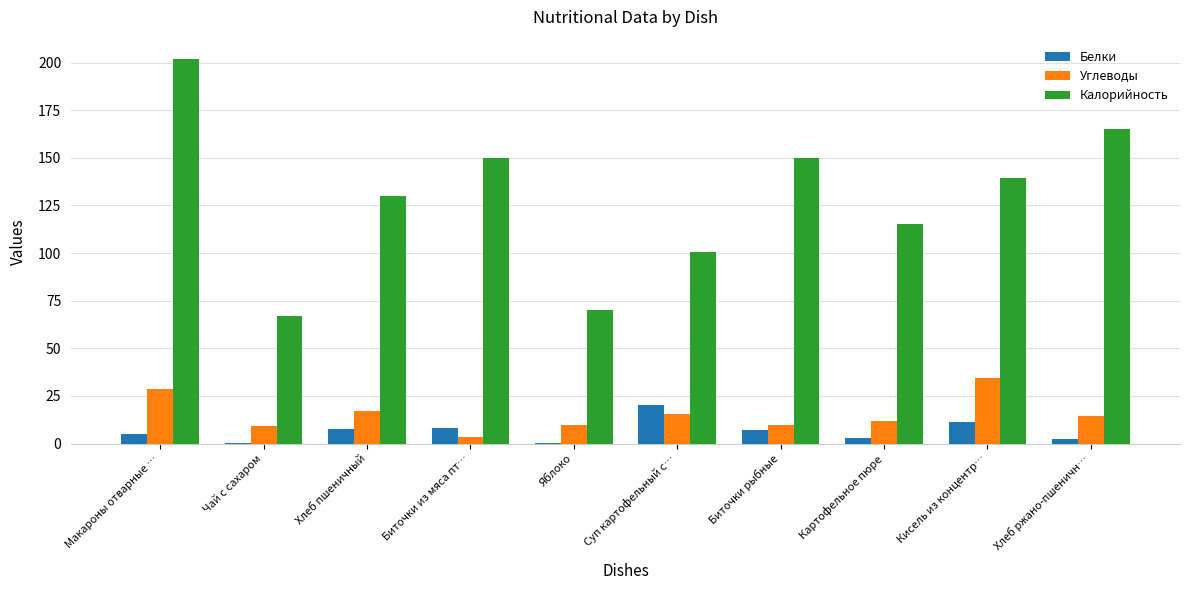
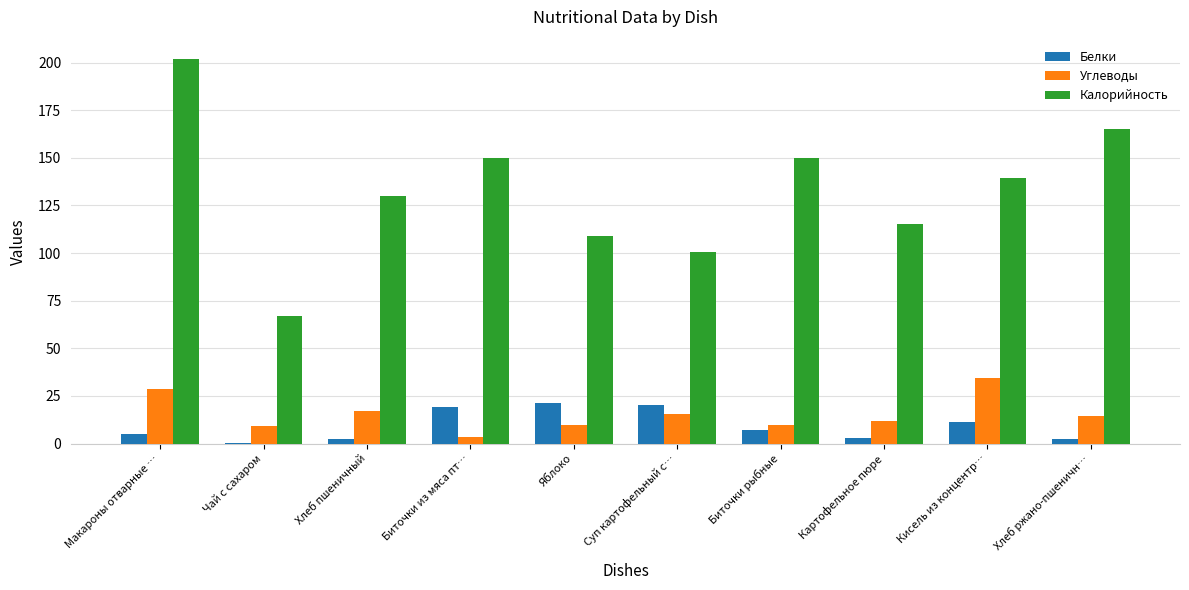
Белки, Хлеб пшеничный: 8 -> 2
Белки, Биточки из мяса пт…: 8 -> 19
Белки, Яблоко: 0 -> 21
Калорийность, Яблоко: 70 -> 109
